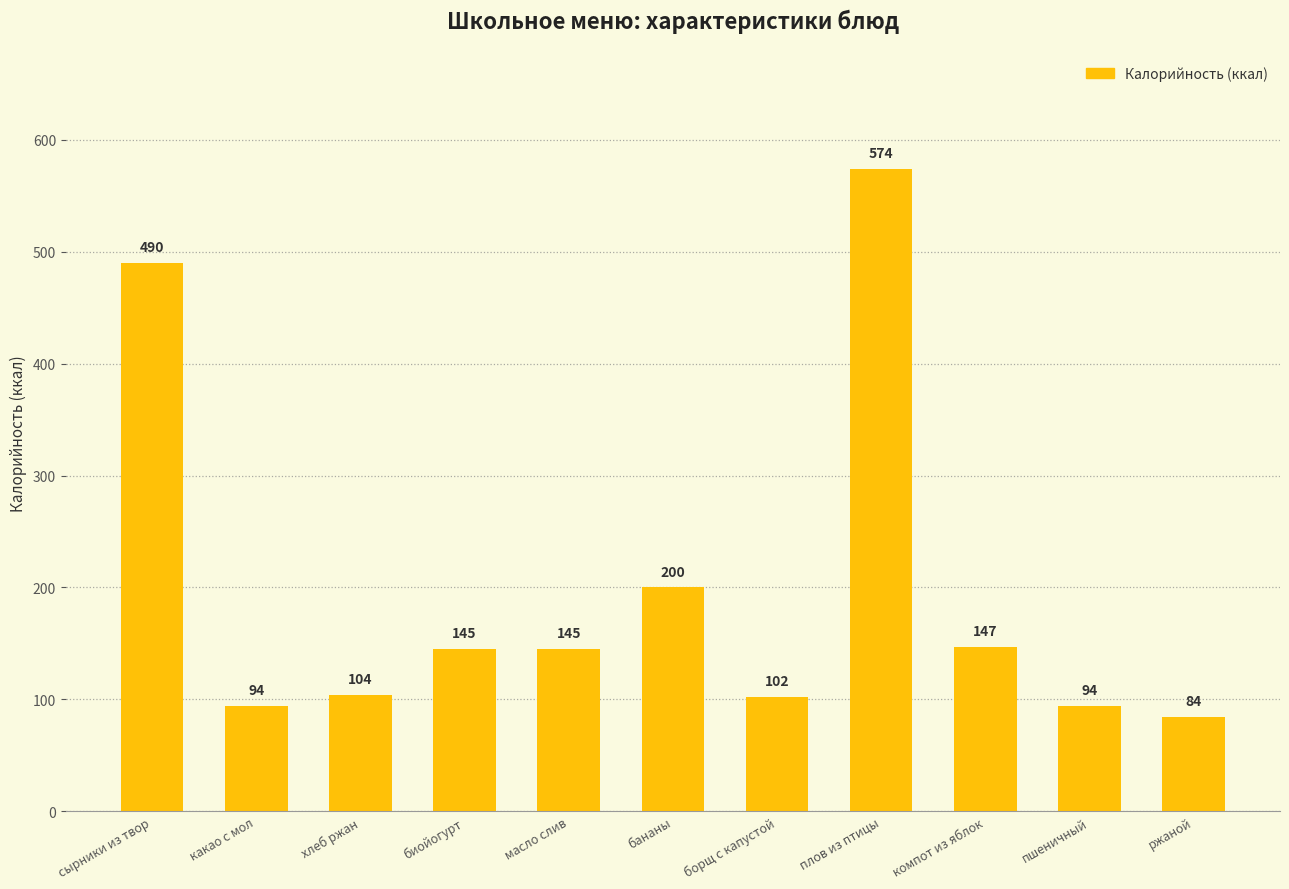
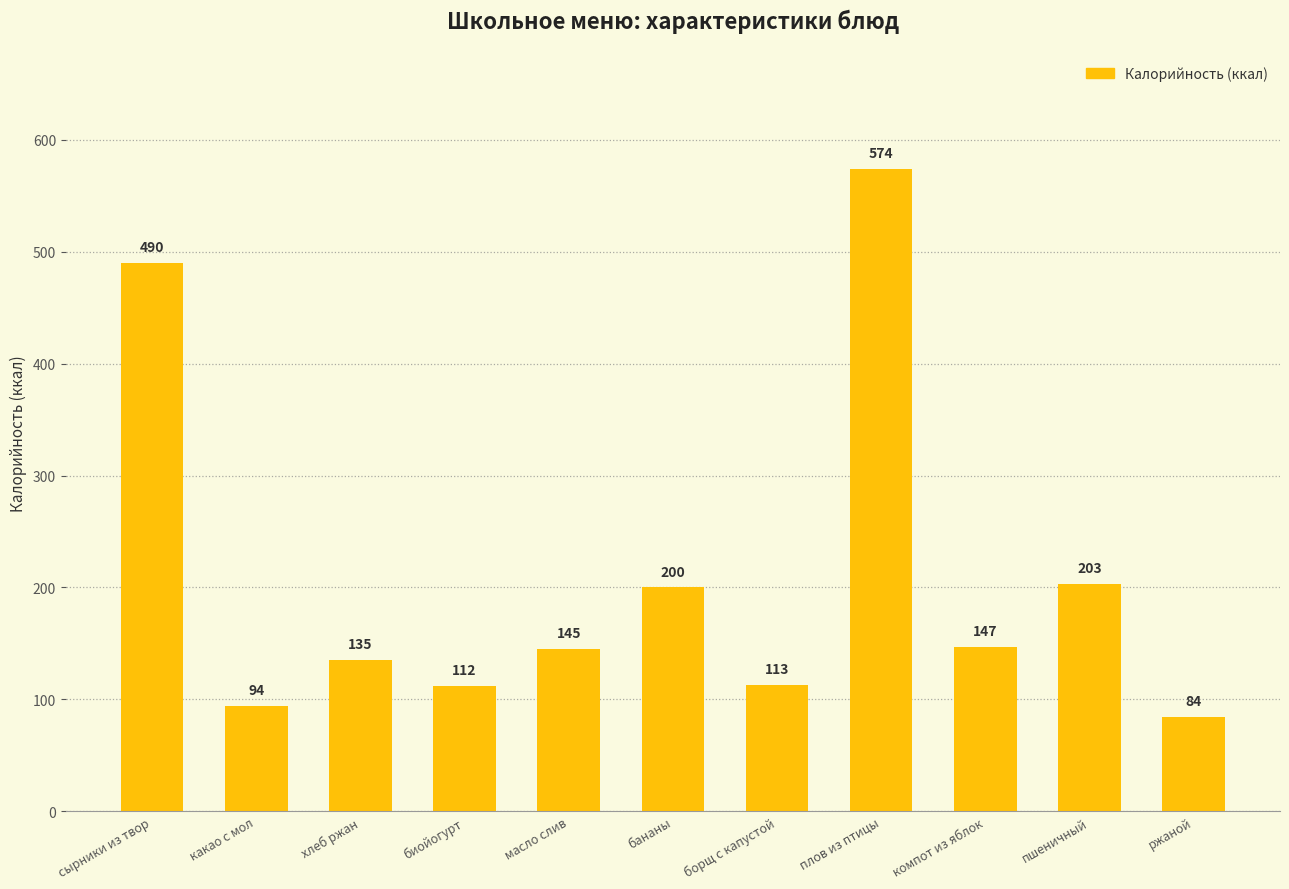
хлеб ржан: 104 -> 135
биойогурт: 145 -> 112
борщ с капустой: 102 -> 113
пшеничный: 94 -> 203
